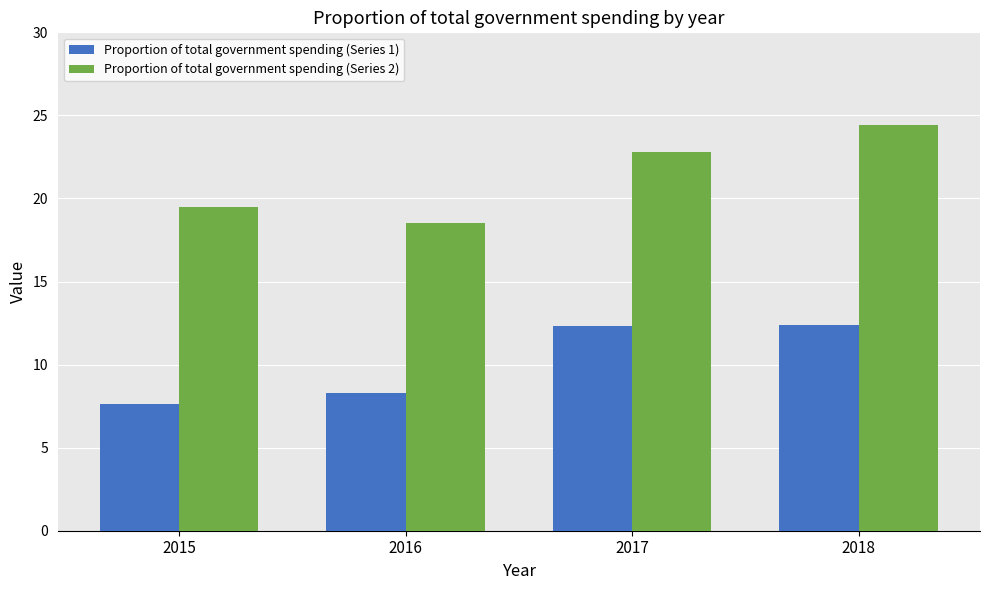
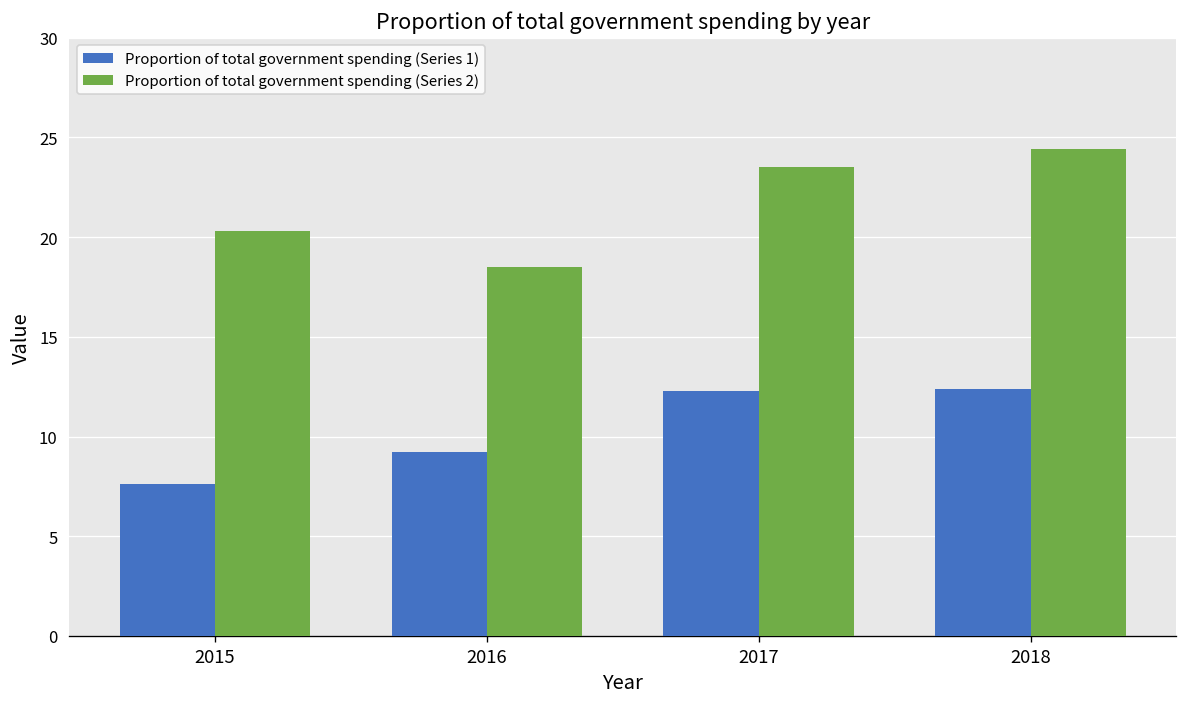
Proportion of total government spending (Series 2), 2015: 19.5 -> 20.3
Proportion of total government spending (Series 1), 2016: 8.3 -> 9.2
Proportion of total government spending (Series 2), 2017: 22.8 -> 23.5
